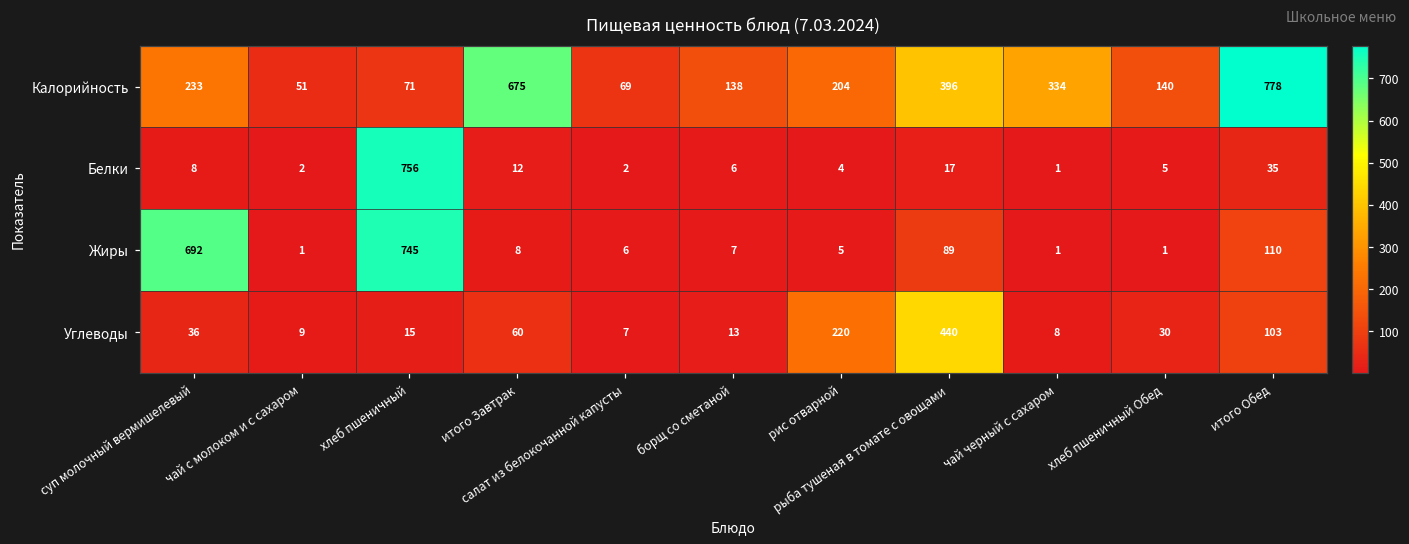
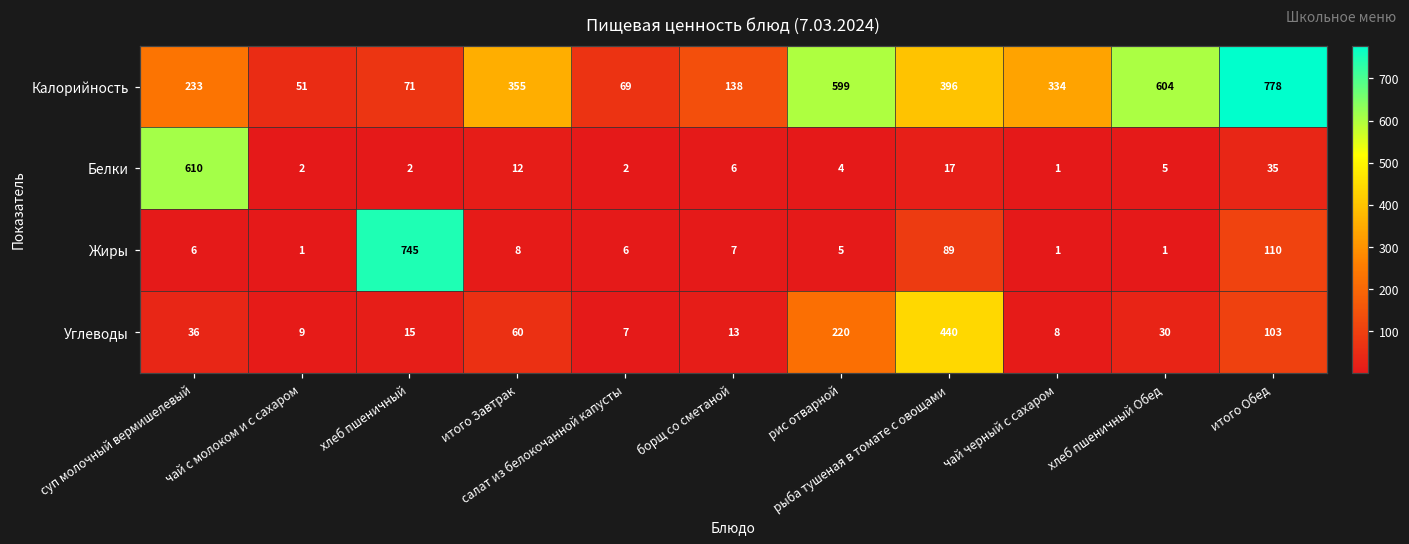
Калорийность, итого Завтрак: 675 -> 355
Калорийность, рис отварной: 204 -> 599
Калорийность, хлеб пшеничный Обед: 140 -> 604
Белки, суп молочный вермишелевый: 8 -> 610
Белки, хлеб пшеничный: 756 -> 2
Жиры, суп молочный вермишелевый: 692 -> 6
